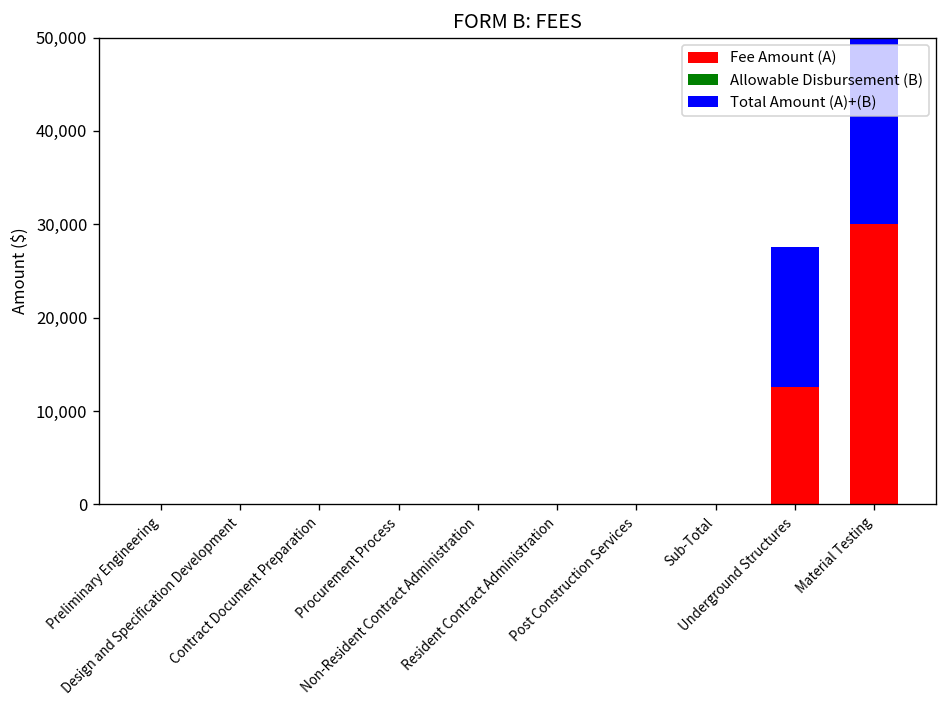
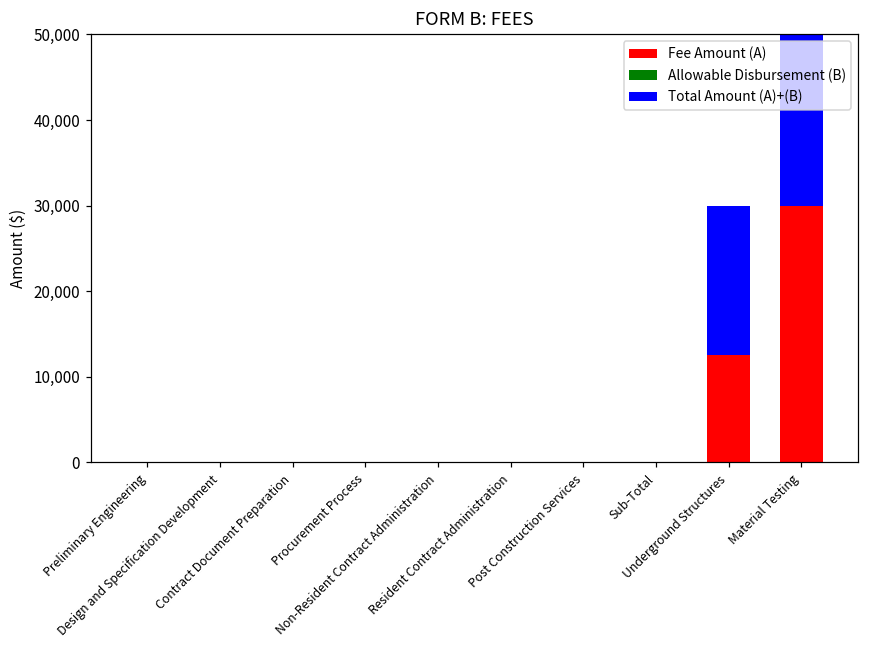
Total Amount (A)+(B), Underground Structures: 15,000 -> 17,000
